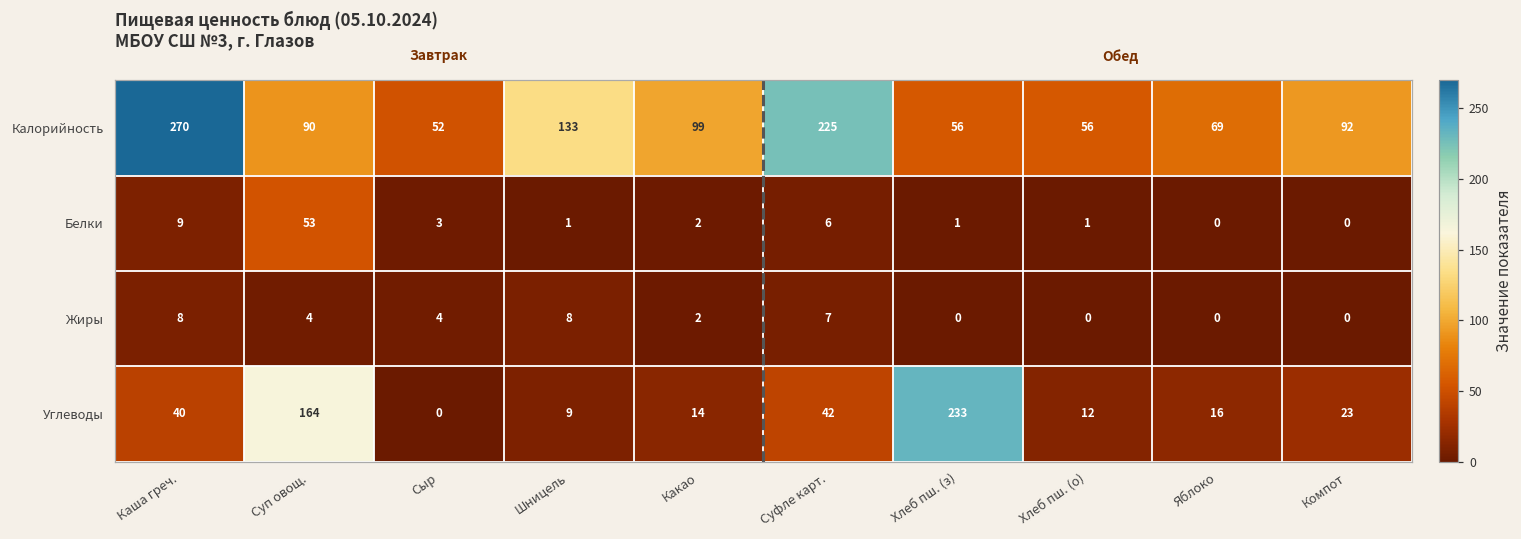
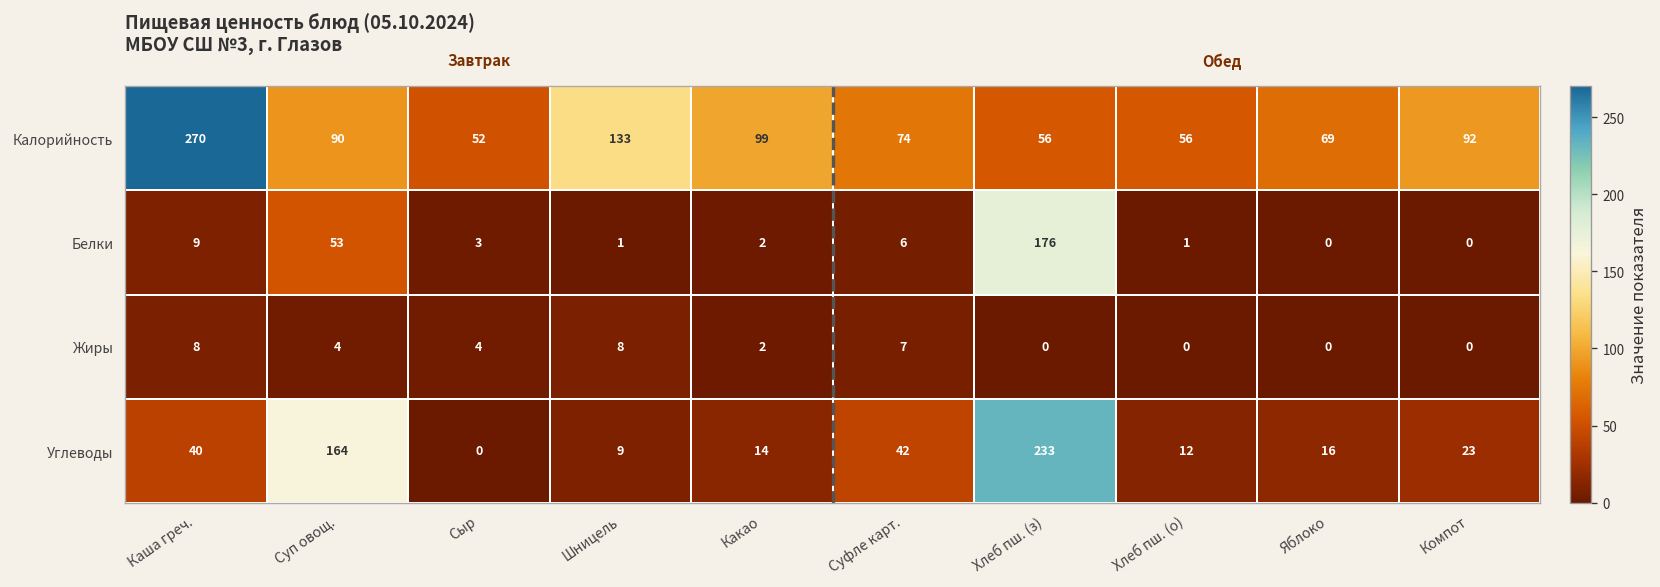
Калорийность, Суфле карт.: 225 -> 74
Белки, Хлеб пш. (з): 1 -> 176
